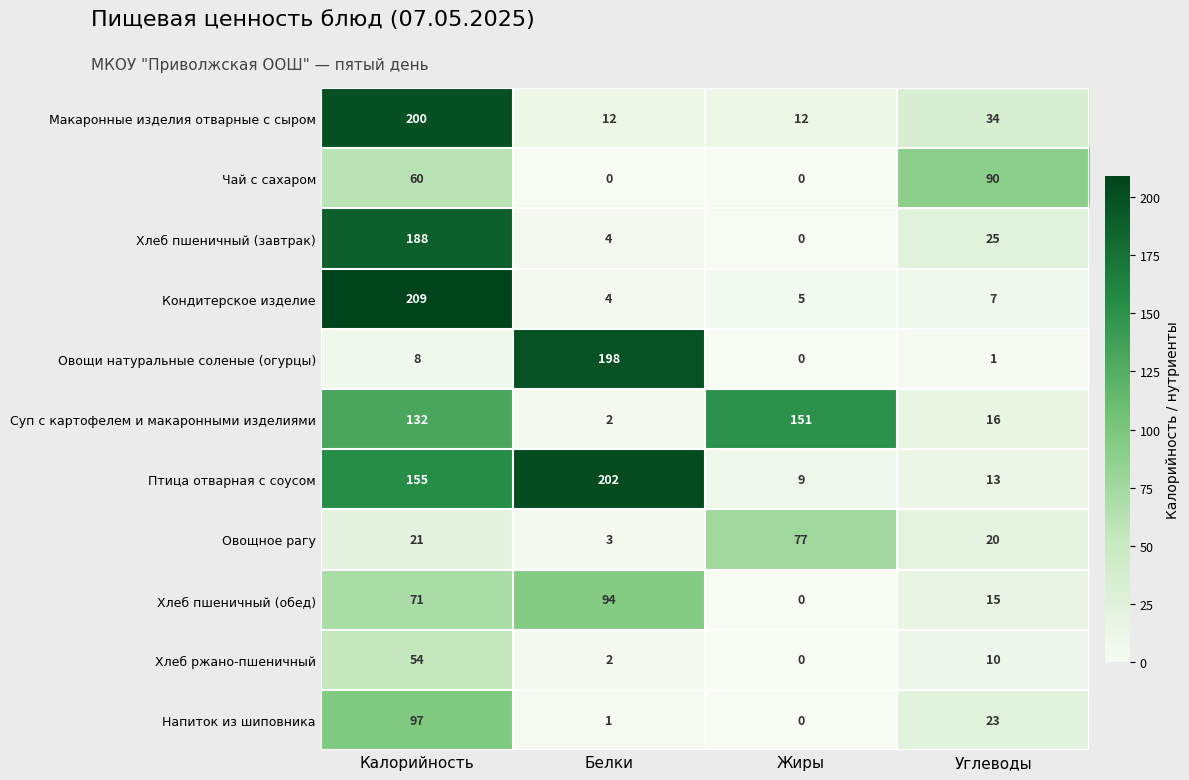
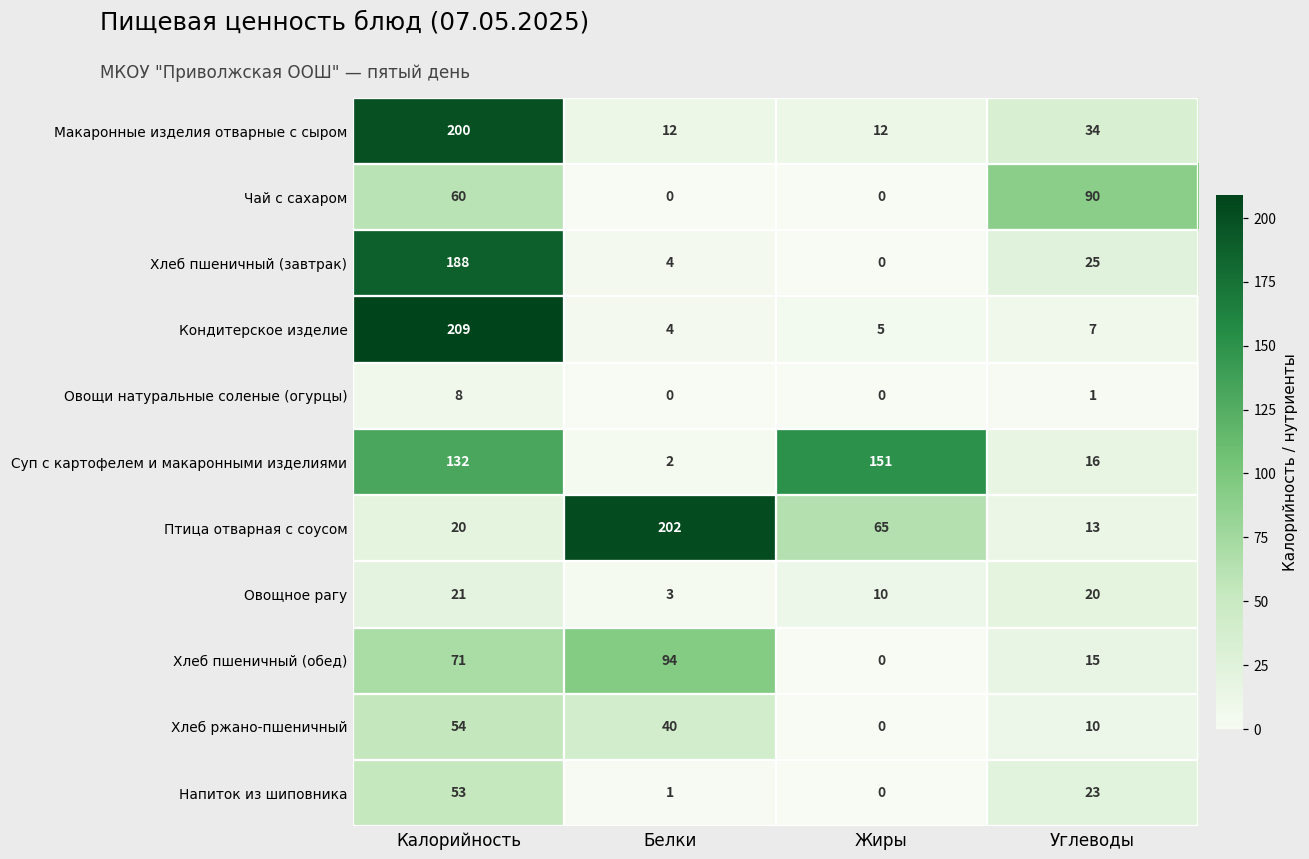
Овощи натуральные соленые (огурцы), Белки: 198 -> 0
Птица отварная с соусом, Калорийность: 155 -> 20
Птица отварная с соусом, Жиры: 9 -> 65
Овощное рагу, Жиры: 77 -> 10
Хлеб ржано-пшеничный, Белки: 2 -> 40
Напиток из шиповника, Калорийность: 97 -> 53
